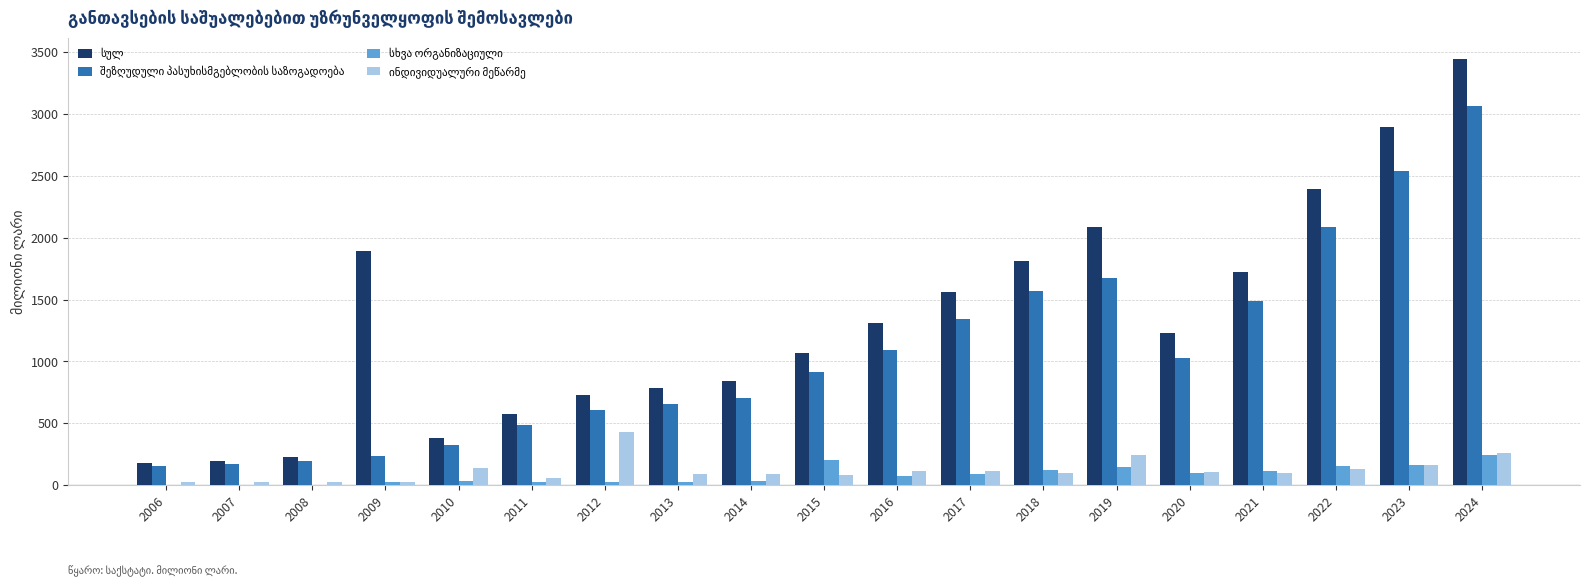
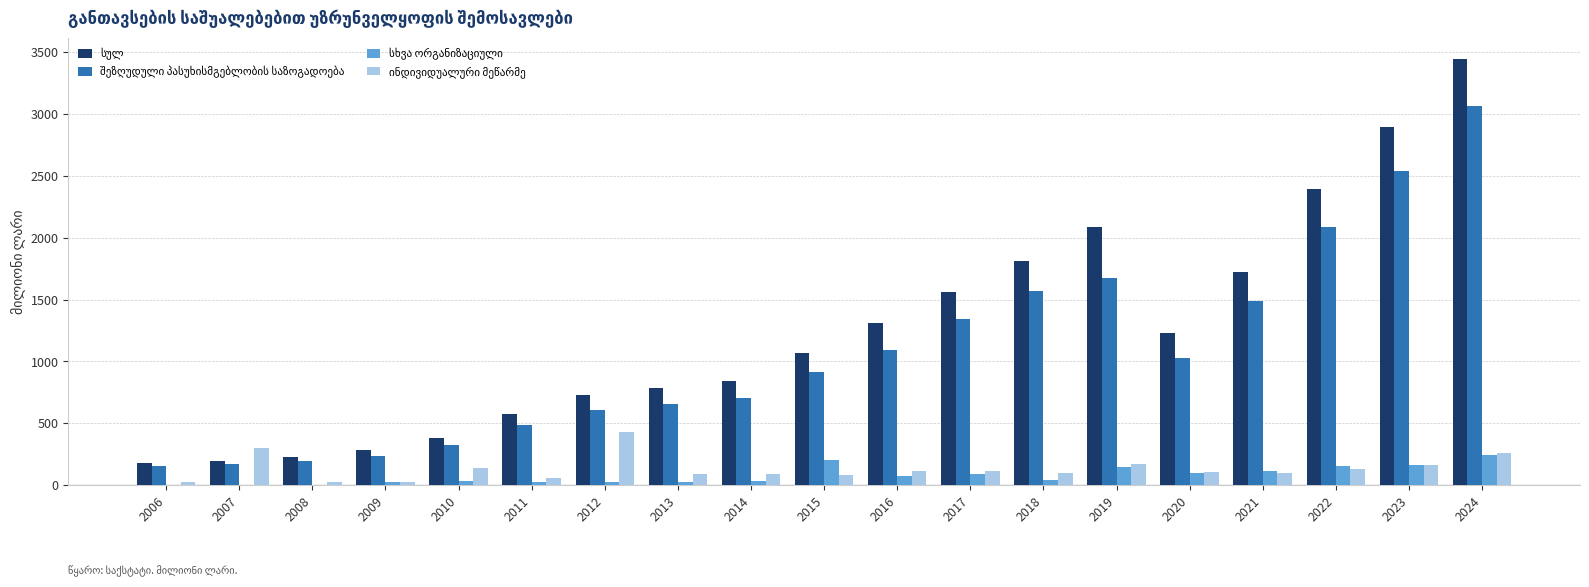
ინდივიდუალური მეწარმე, 2007: 20 -> 300
სულ, 2009: 1900 -> 280
სხვა ორგანიზაციული, 2018: 120 -> 40
ინდივიდუალური მეწარმე, 2019: 240 -> 170
